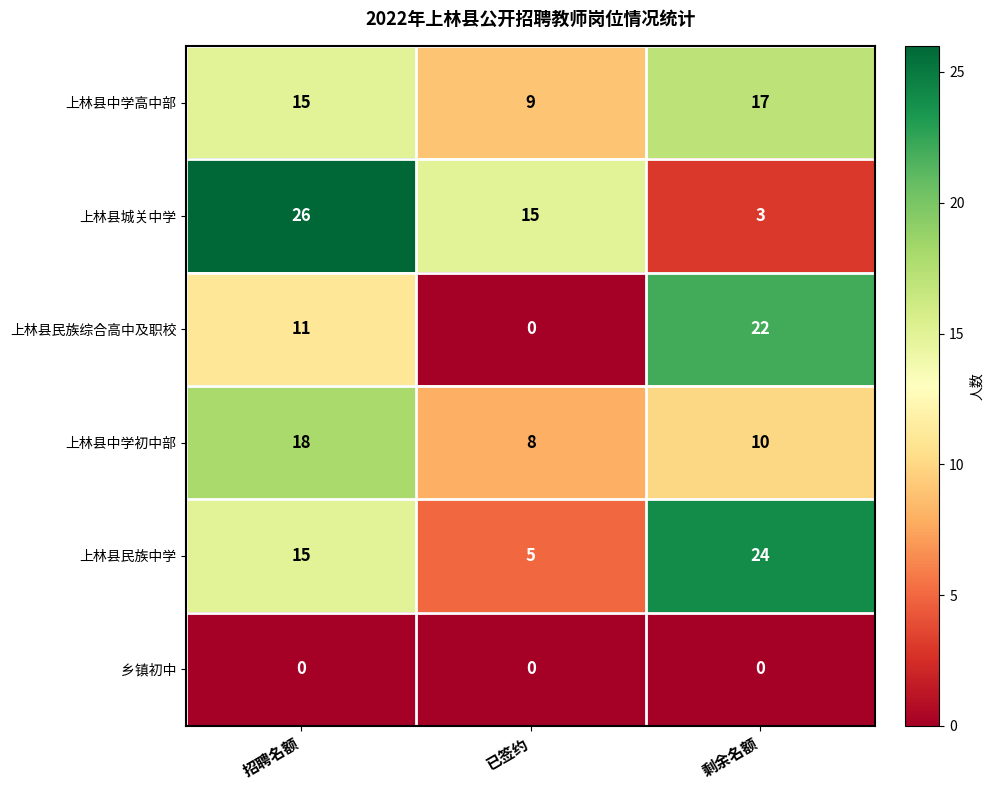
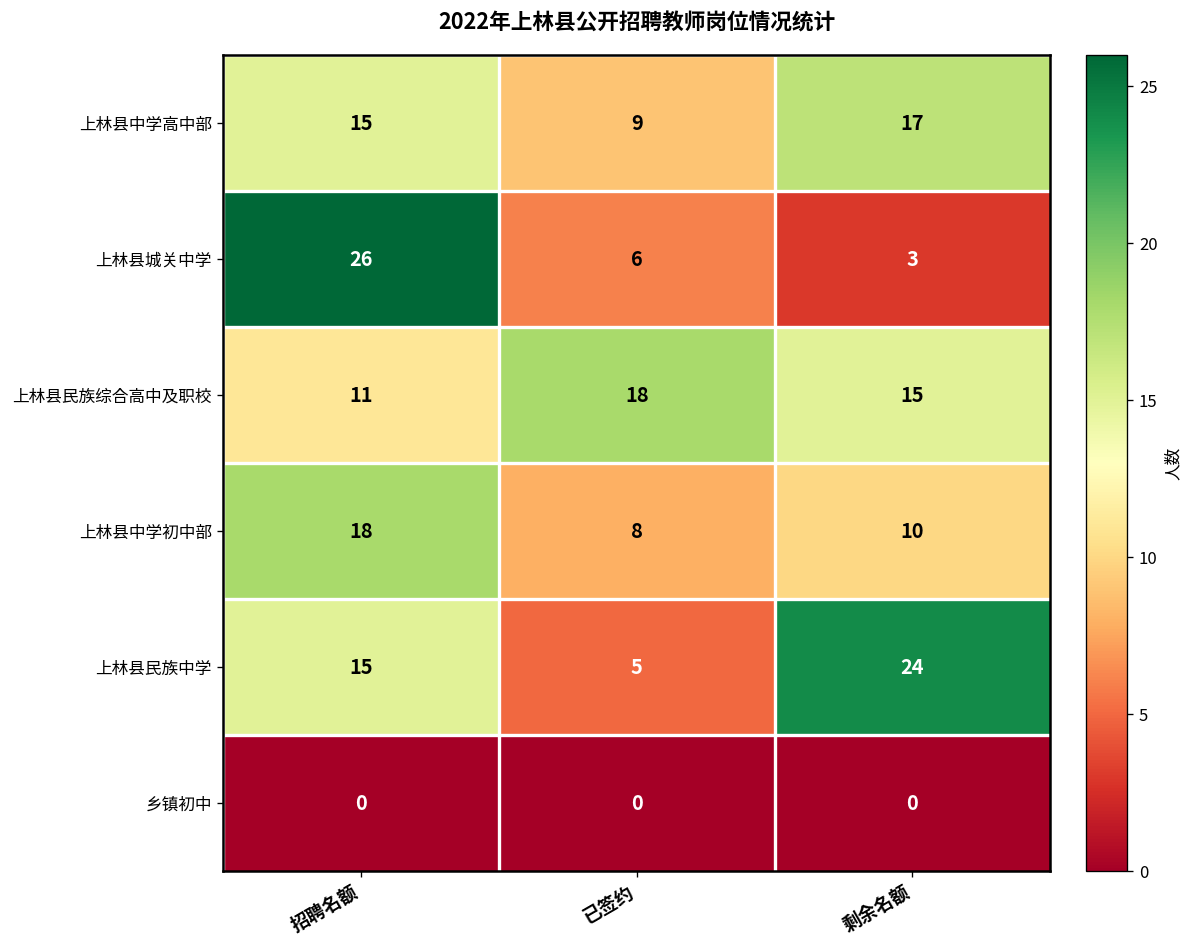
上林县城关中学, 已签约: 15 -> 6
上林县民族综合高中及职校, 已签约: 0 -> 18
上林县民族综合高中及职校, 剩余名额: 22 -> 15
